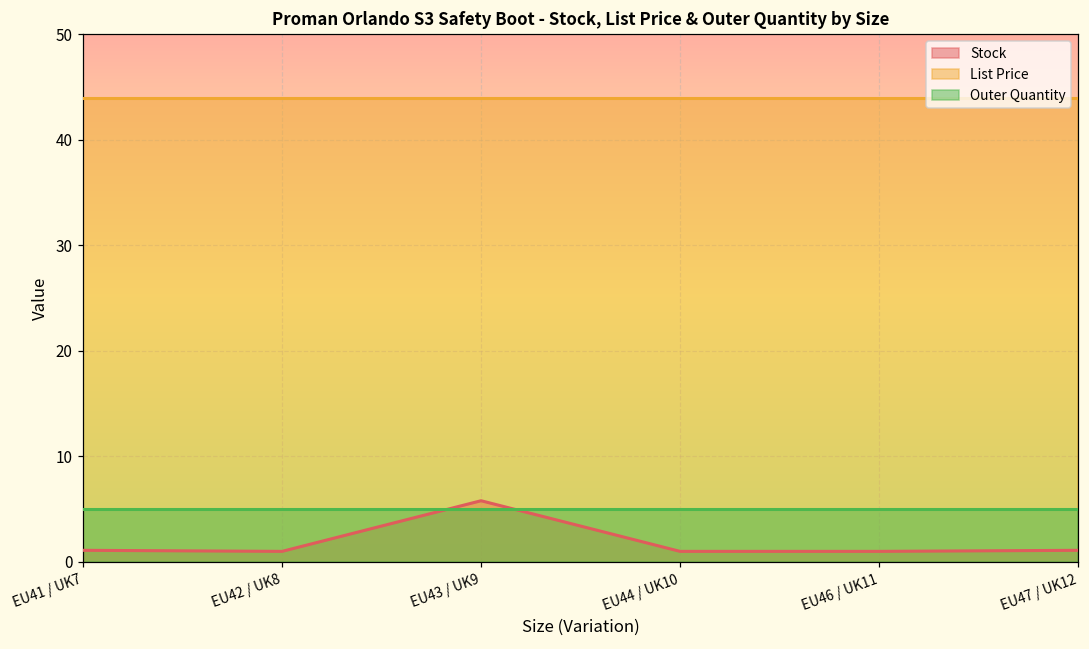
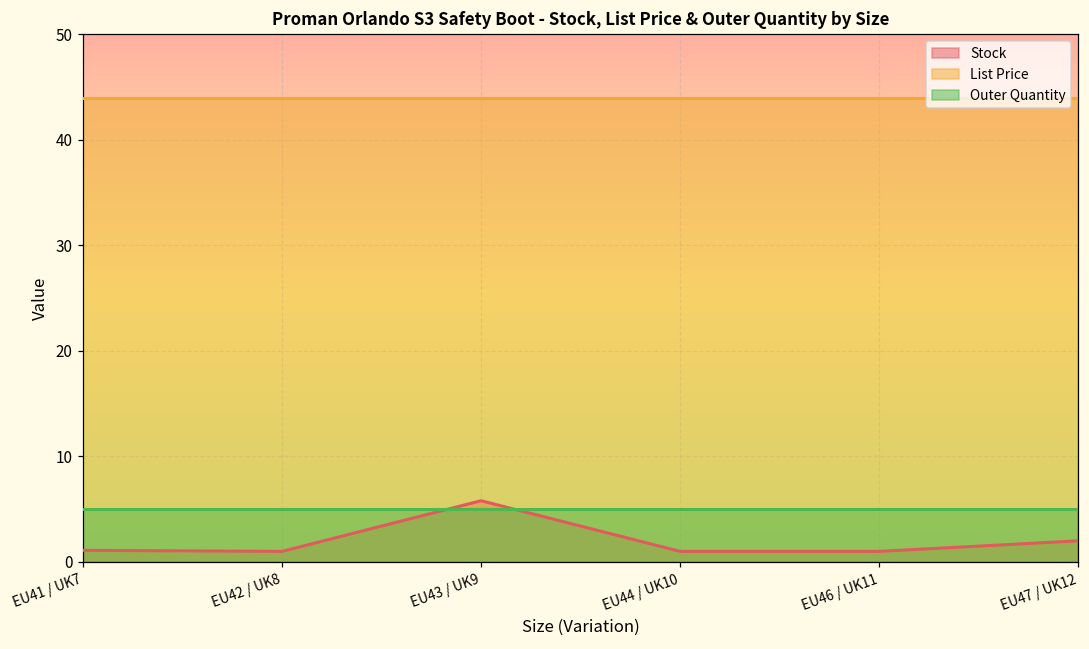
Stock, EU47 / UK12: 1 -> 2
